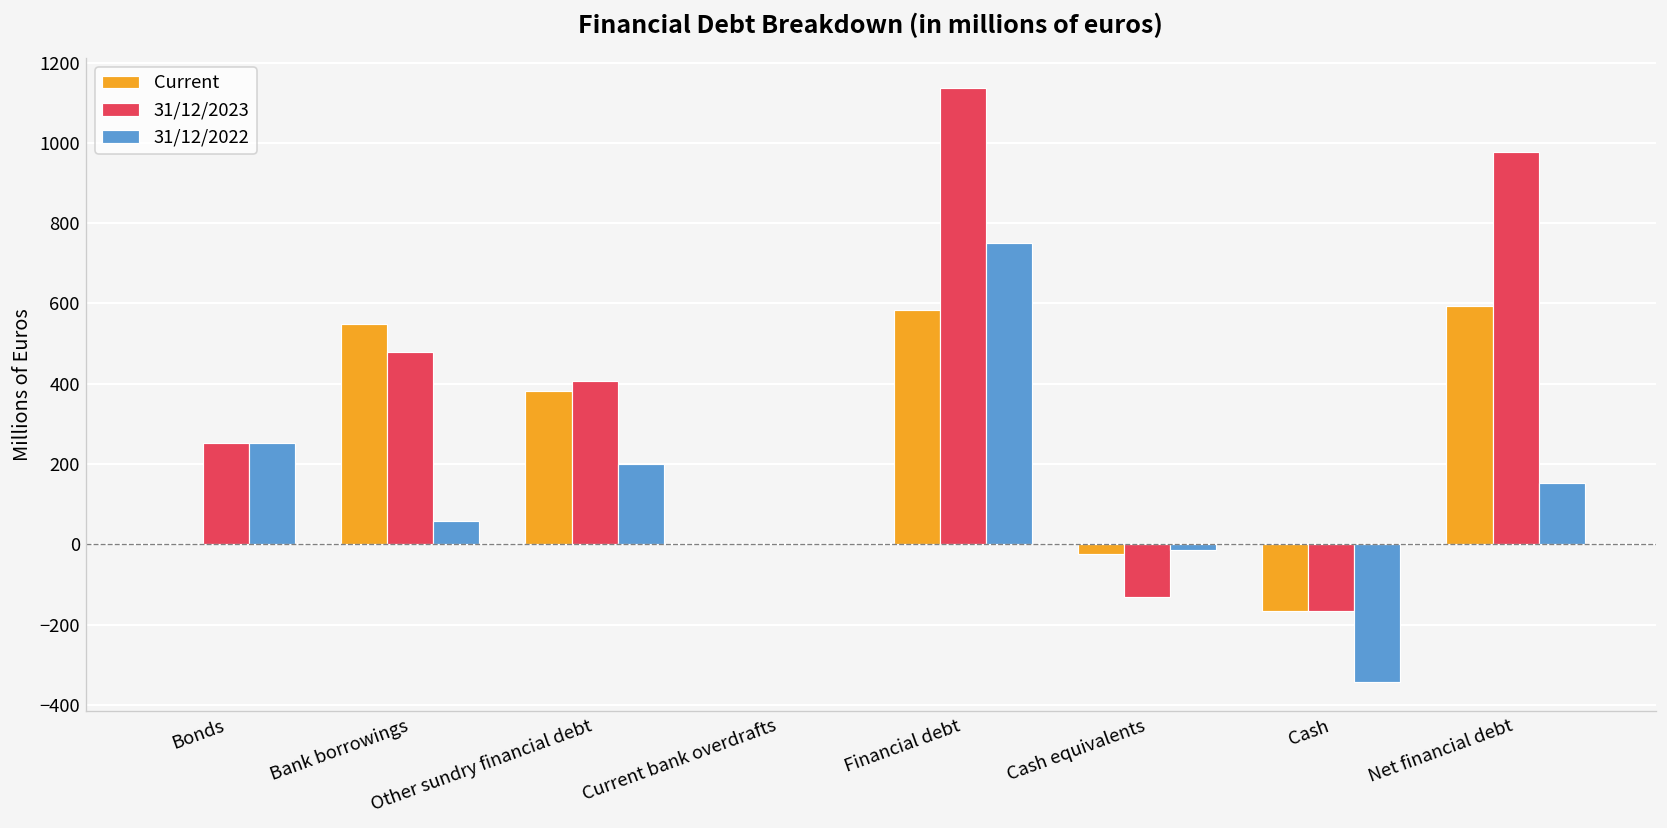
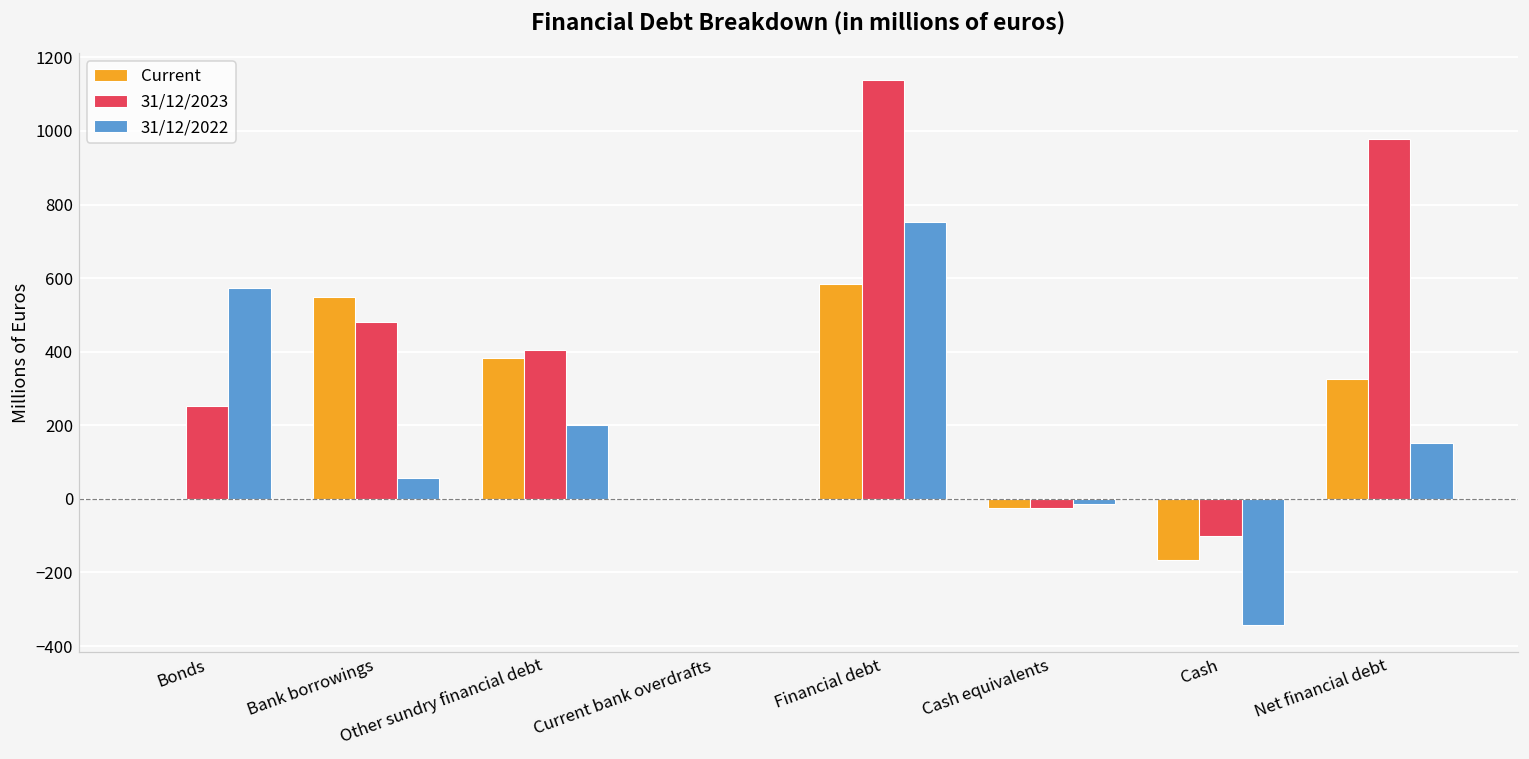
31/12/2022, Bonds: 250 -> 570
31/12/2023, Cash equivalents: -130 -> -20
31/12/2023, Cash: -170 -> -100
Current, Net financial debt: 590 -> 330
